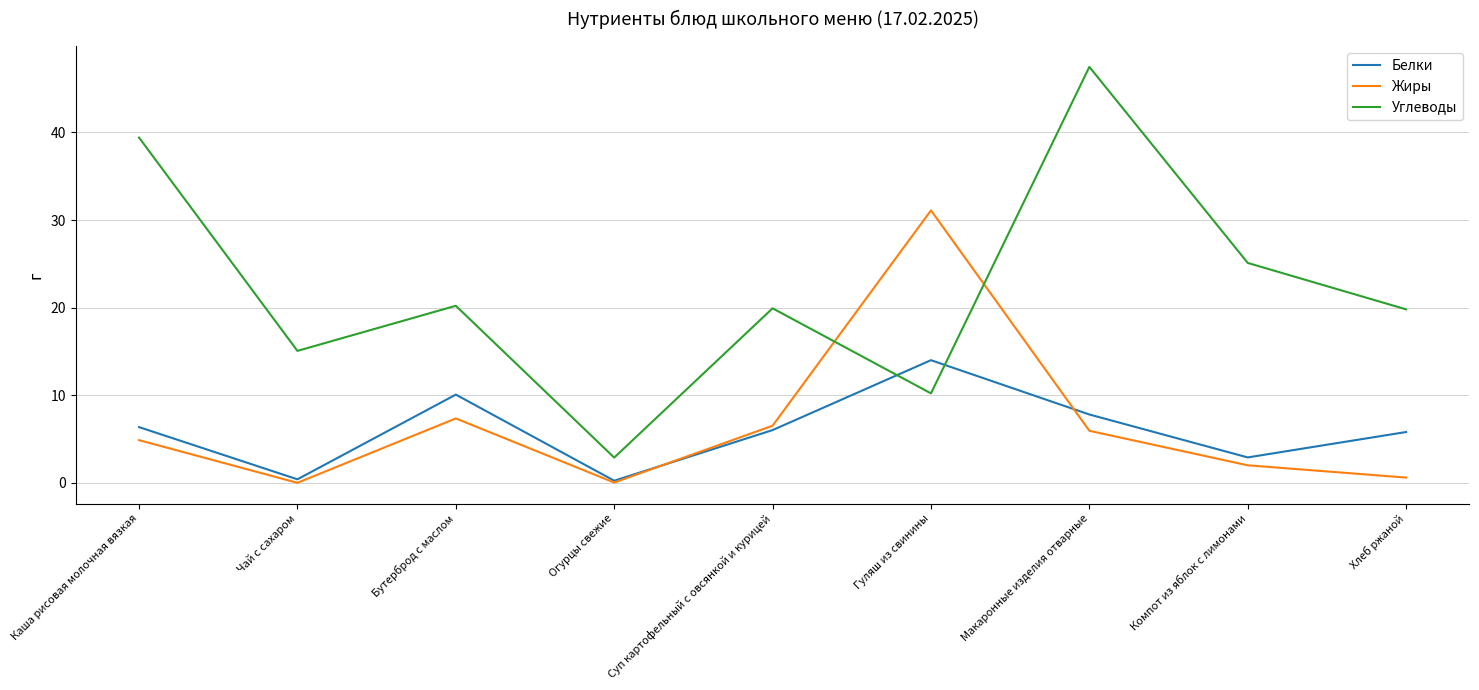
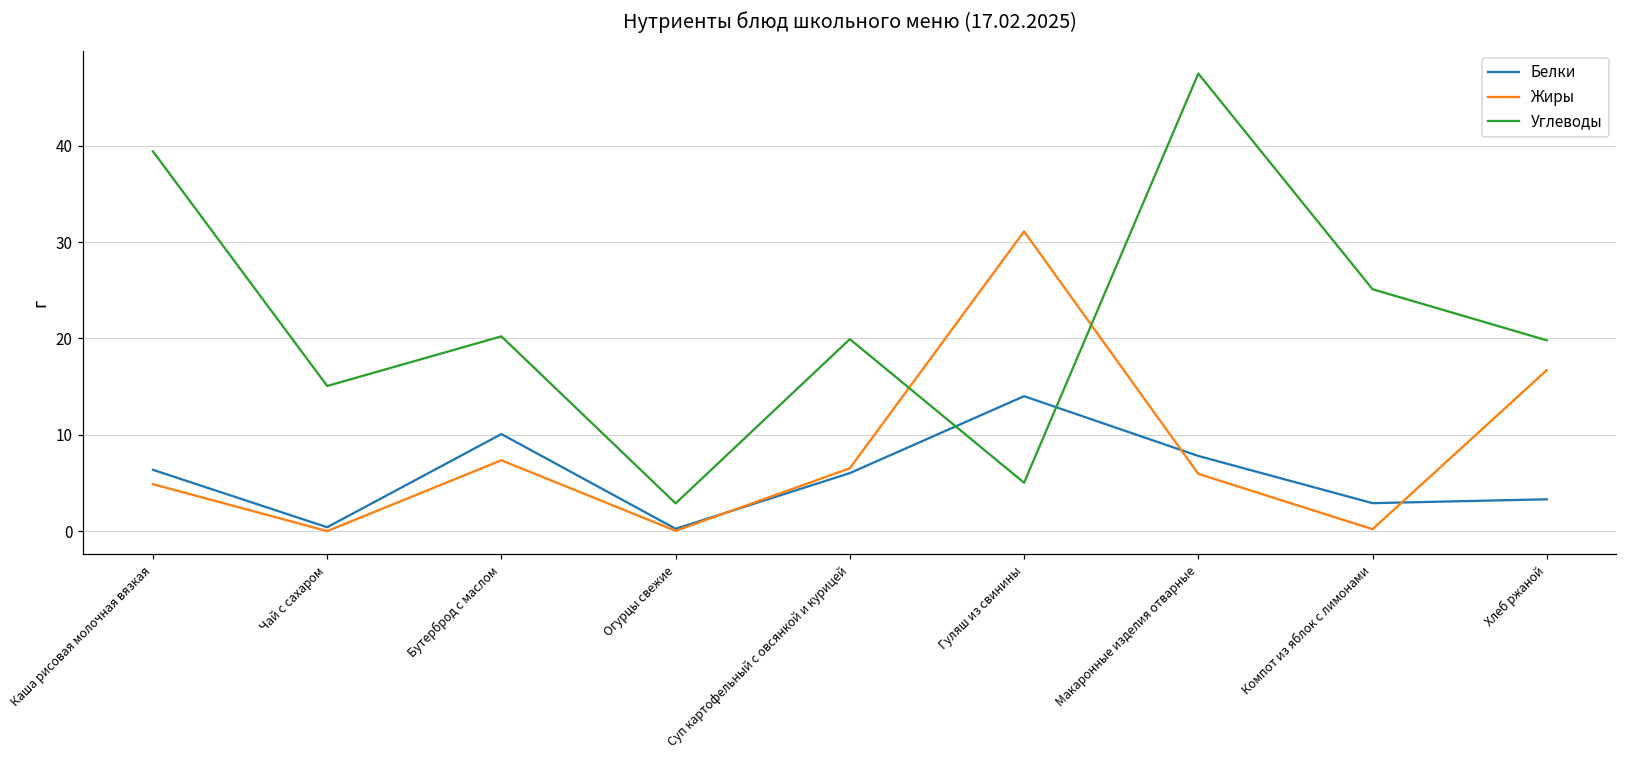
Углеводы, Гуляш из свинины: 10 -> 5
Жиры, Компот из яблок с лимонами: 2 -> 0
Белки, Хлеб ржаной: 6 -> 3
Жиры, Хлеб ржаной: 1 -> 17
